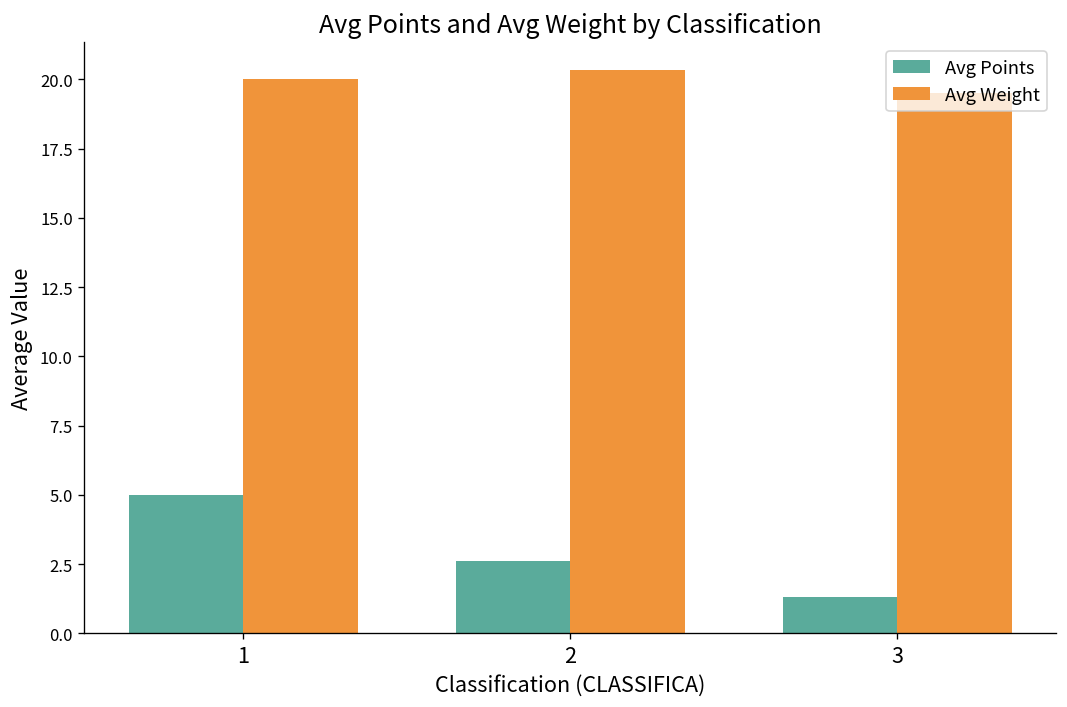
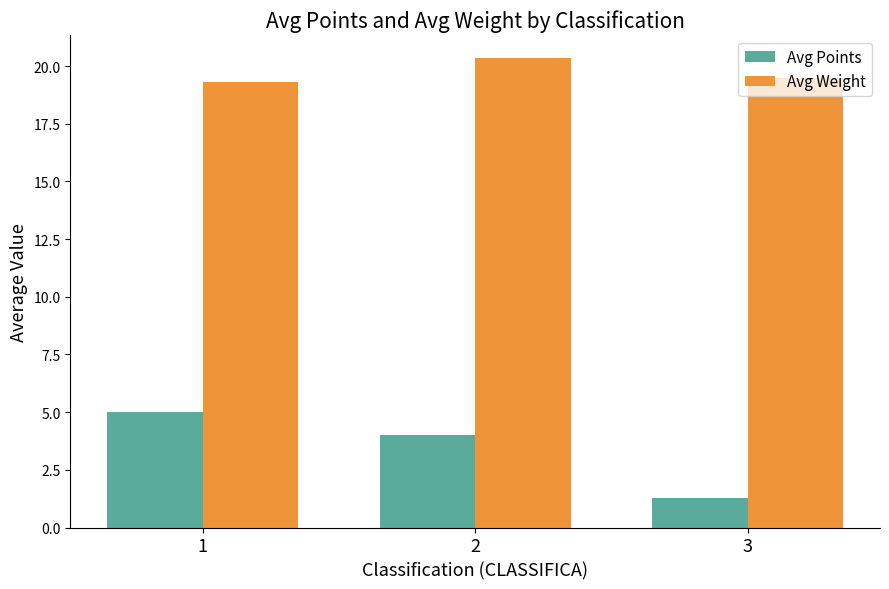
Avg Weight, 1: 20.0 -> 19.3
Avg Points, 2: 2.6 -> 4.0
